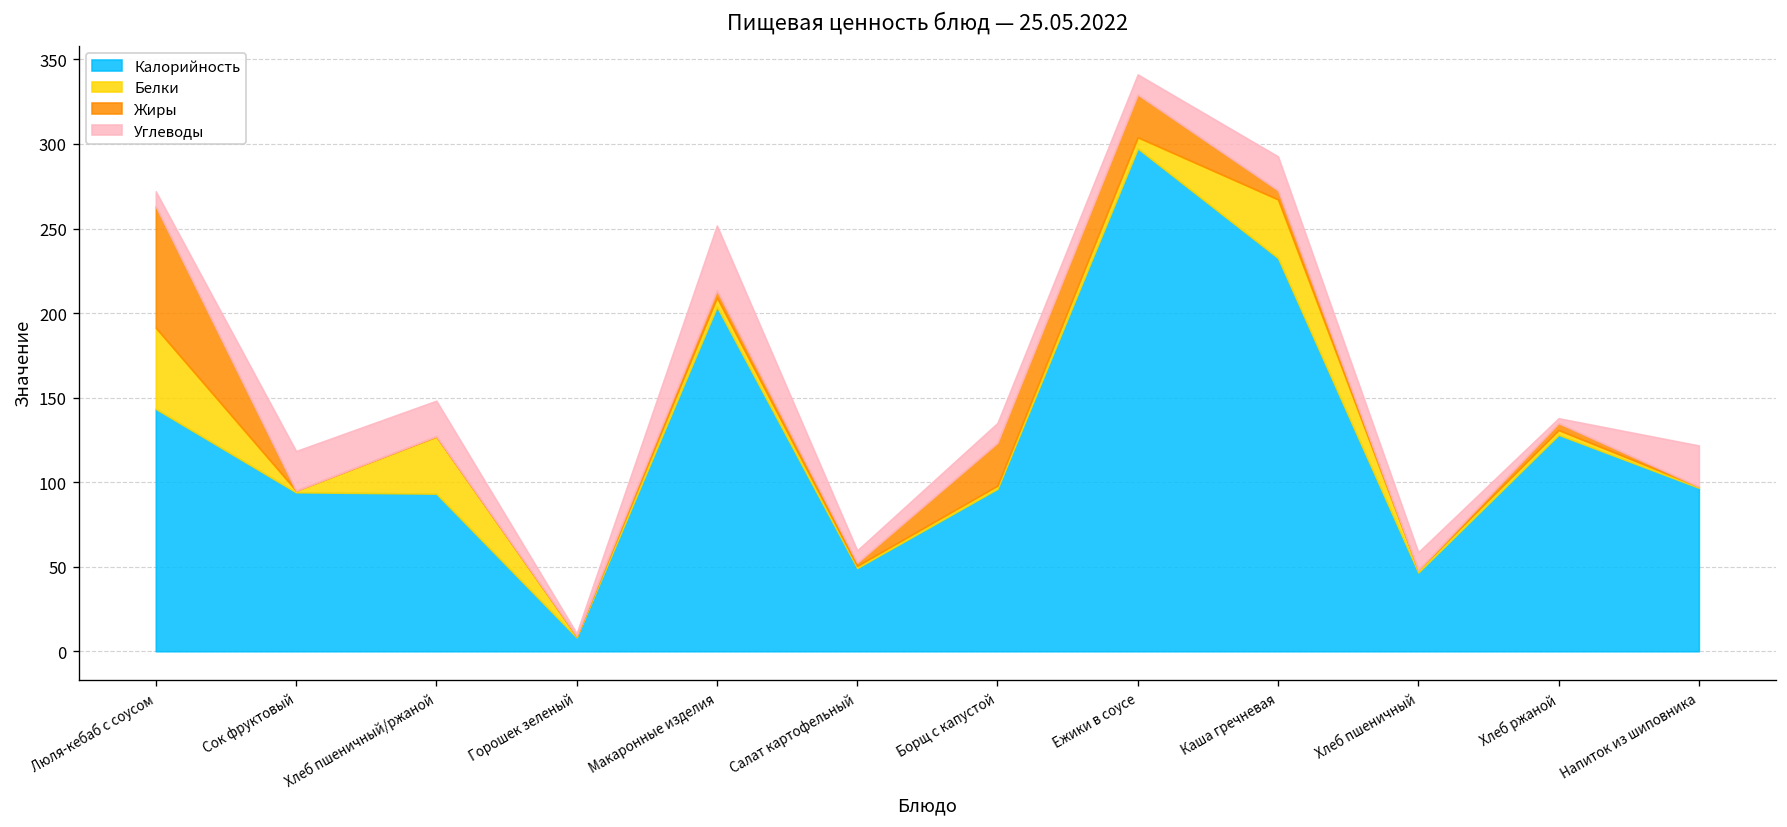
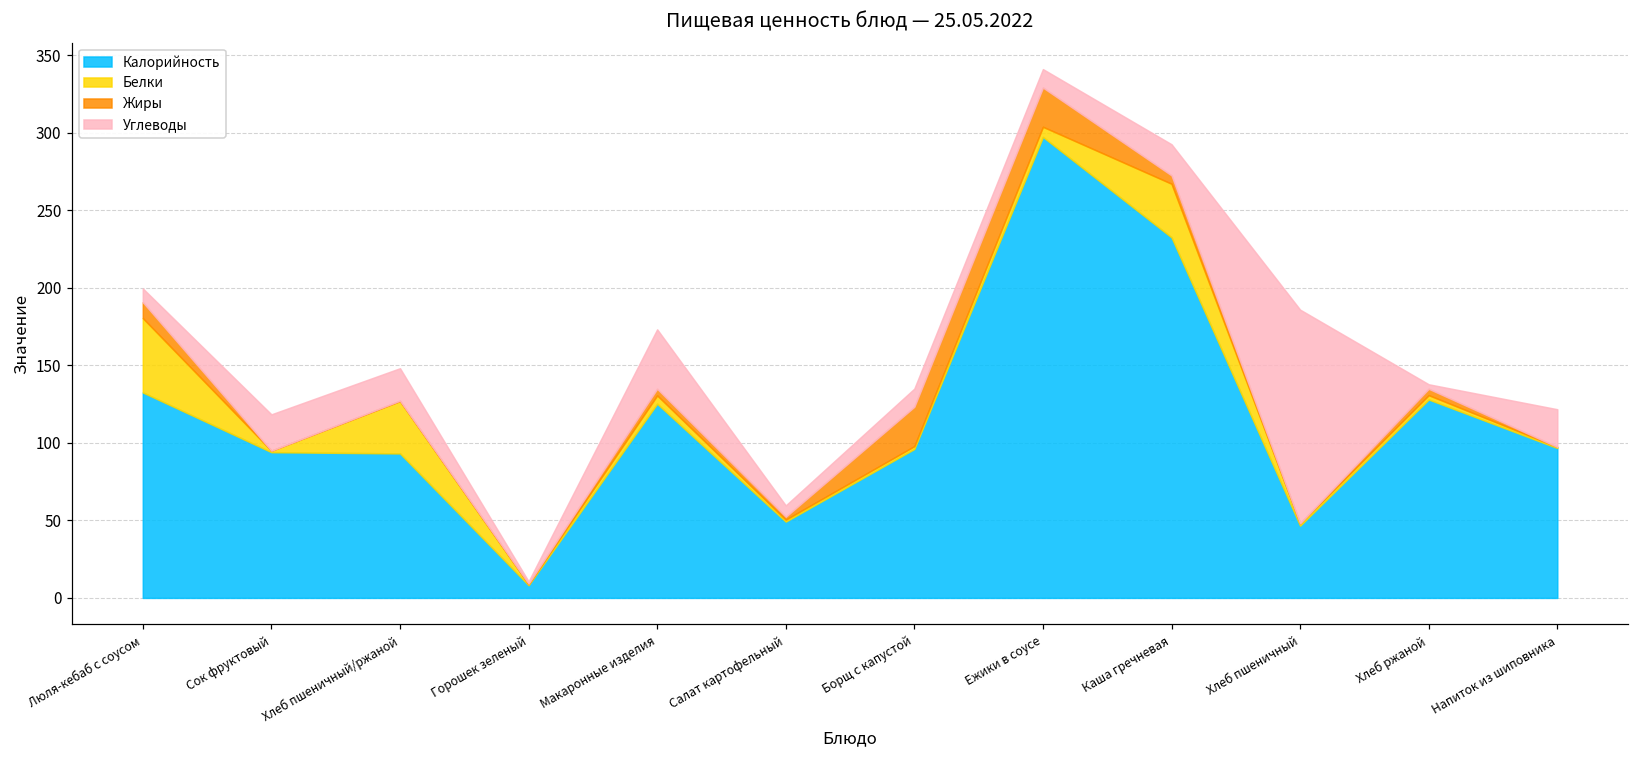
Калорийность, Люля-кебаб с соусом: 143 -> 133
Жиры, Люля-кебаб с соусом: 72 -> 10
Калорийность, Макаронные изделия: 204 -> 125
Углеводы, Хлеб пшеничный: 10 -> 138
